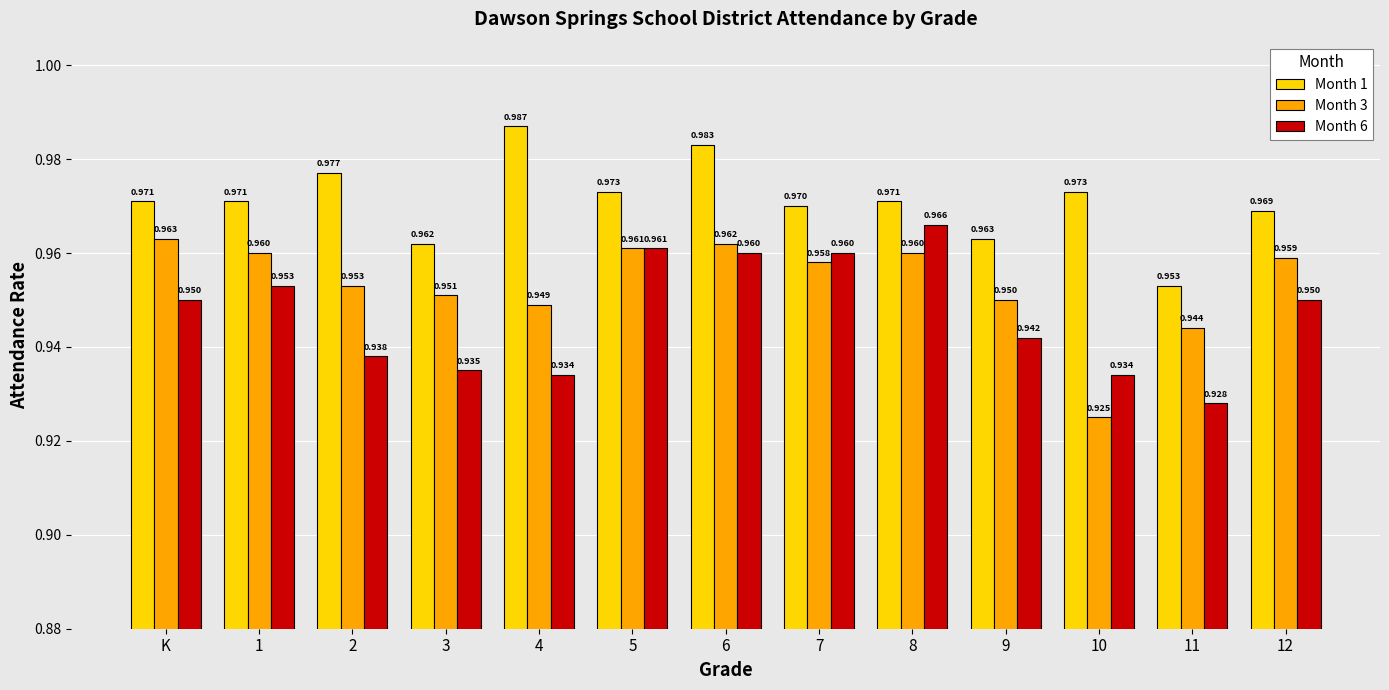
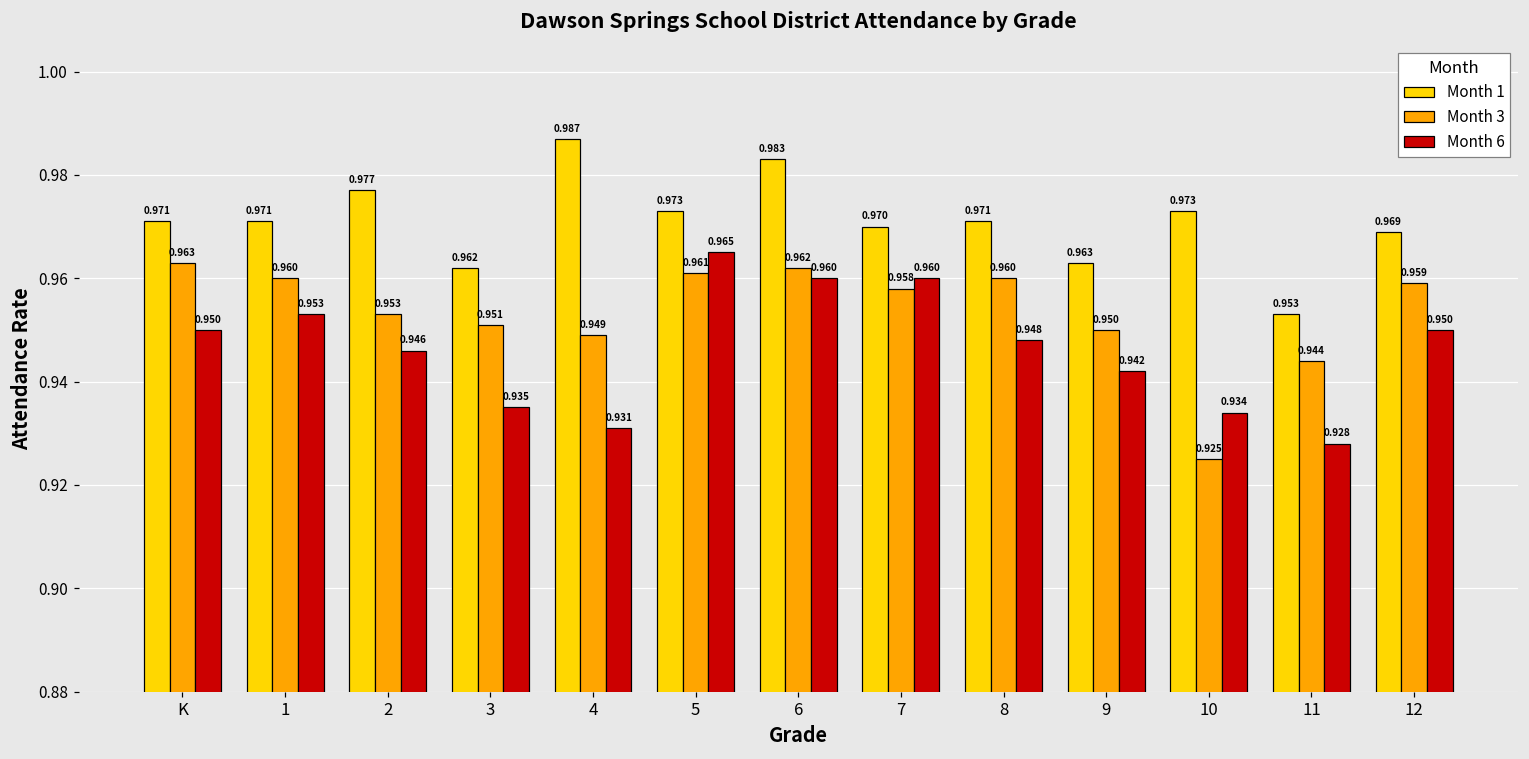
Month 6, 2: 0.938 -> 0.946
Month 6, 4: 0.934 -> 0.931
Month 6, 5: 0.961 -> 0.965
Month 6, 8: 0.966 -> 0.948
